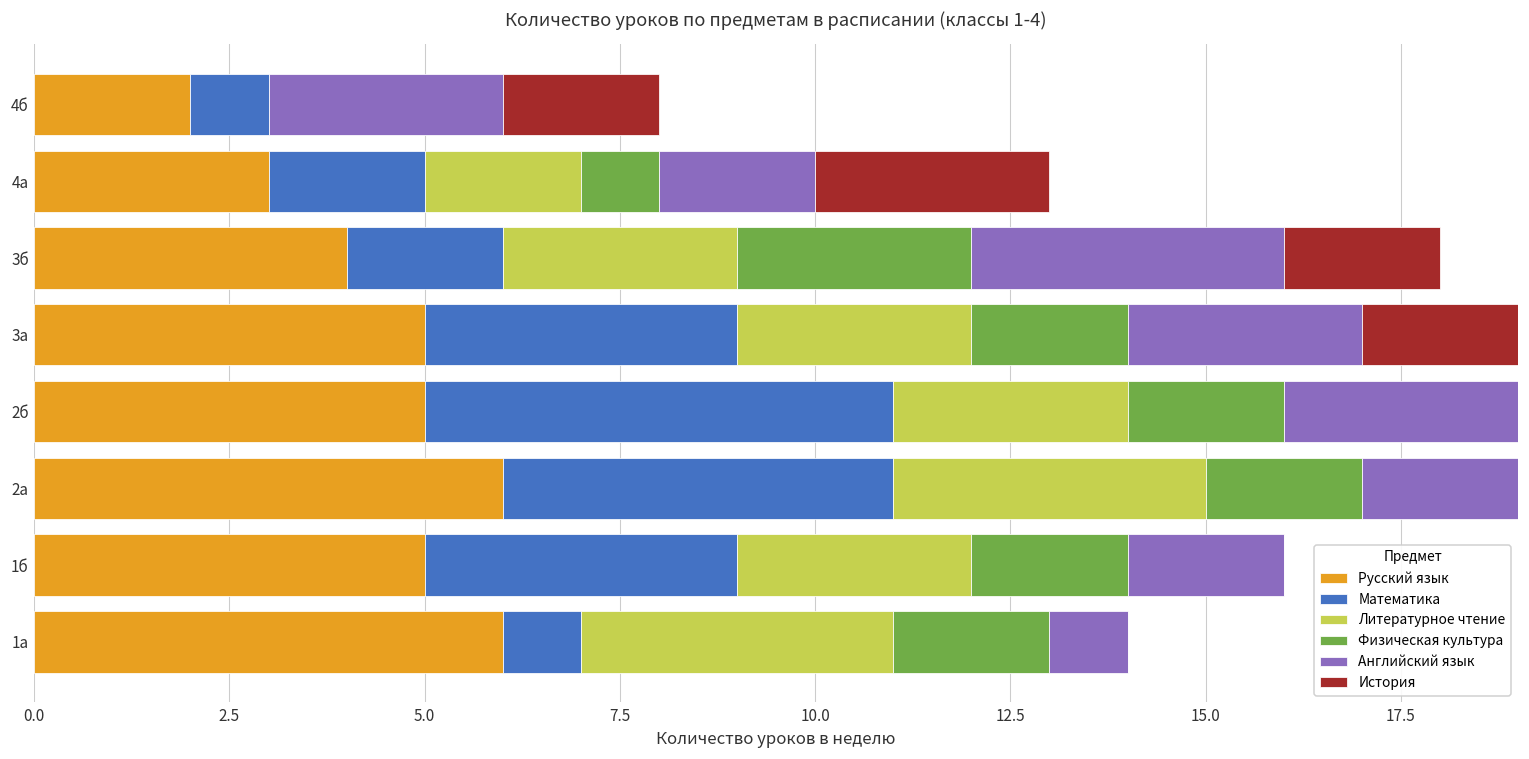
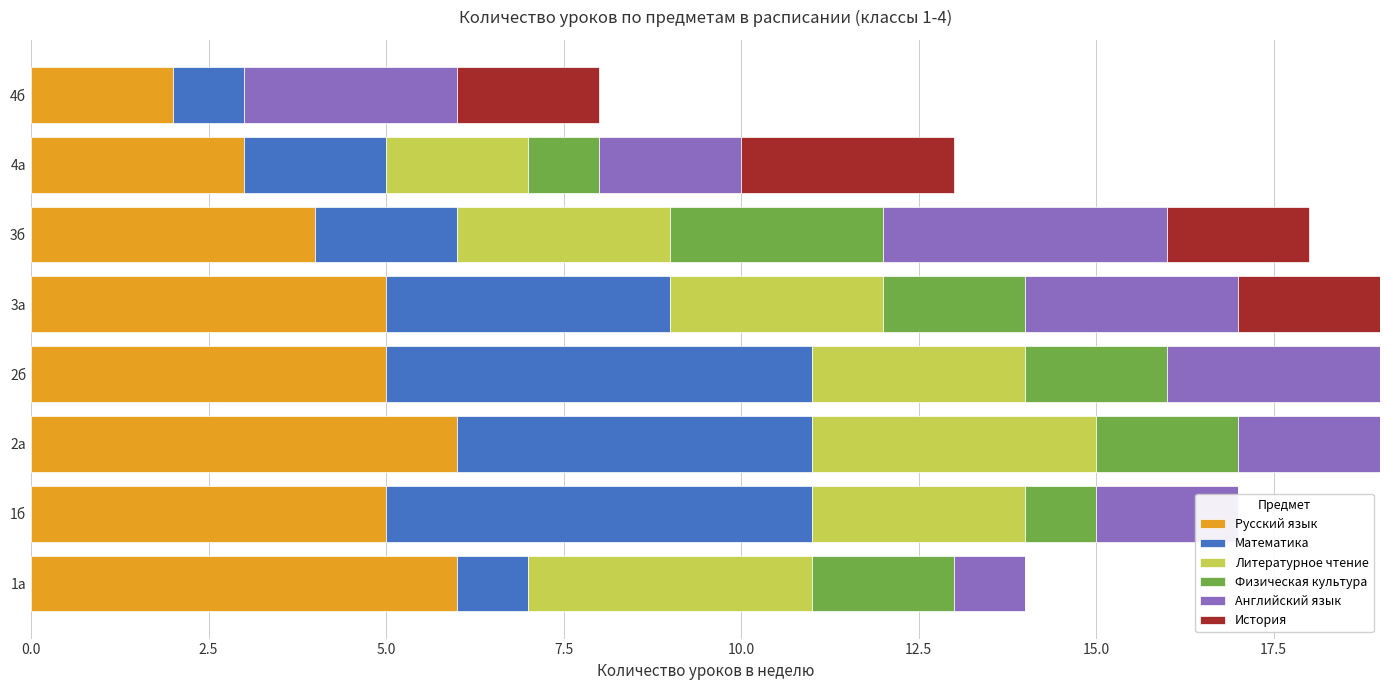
Математика, 1б: 4 -> 6
Физическая культура, 1б: 2 -> 1
